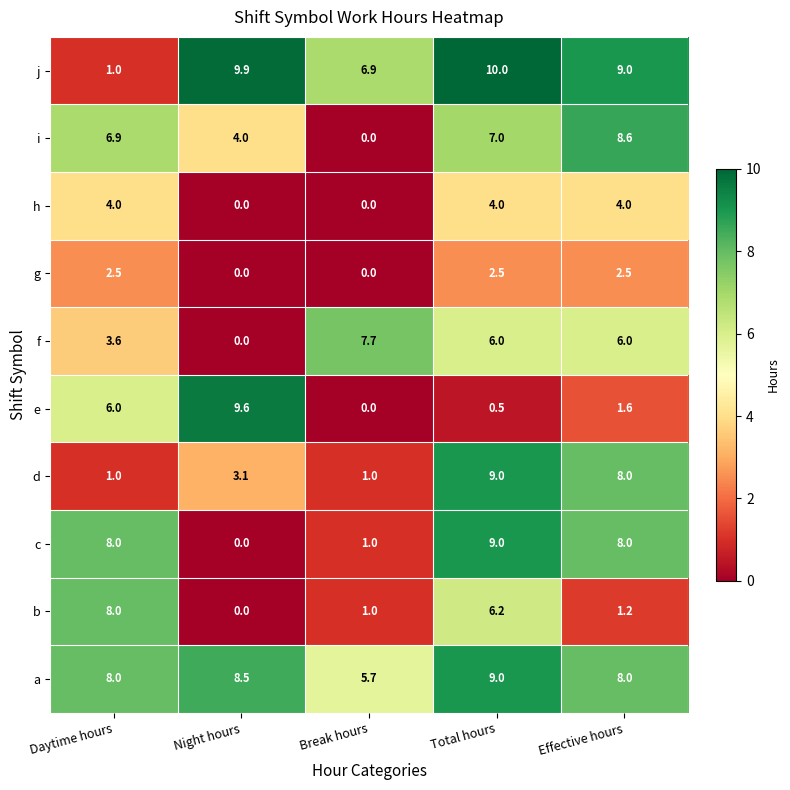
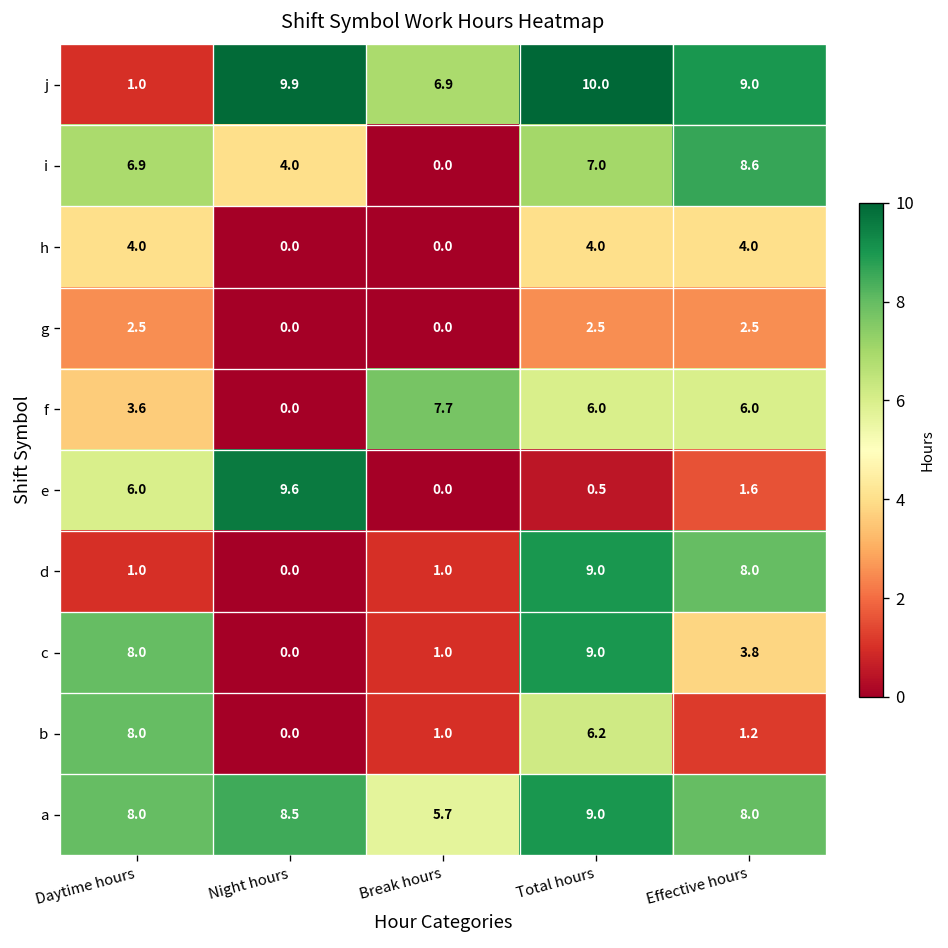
d, Night hours: 3.1 -> 0.0
c, Effective hours: 8.0 -> 3.8
